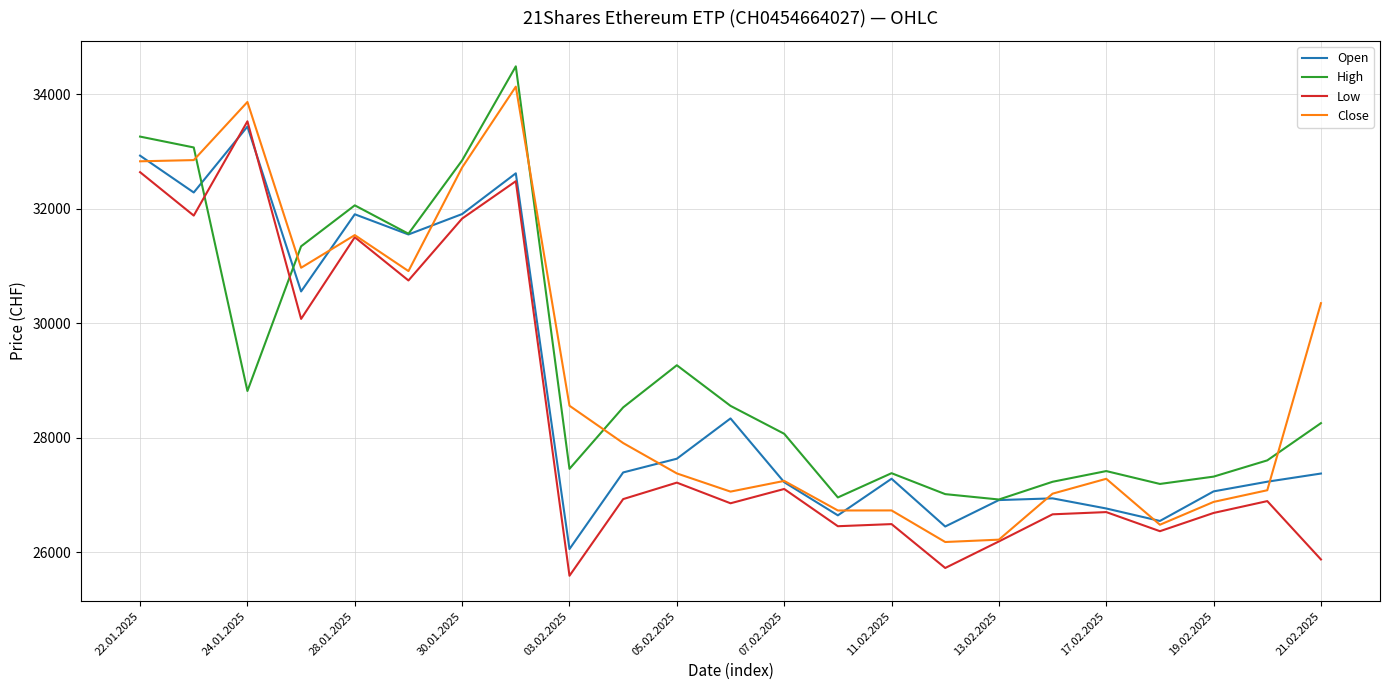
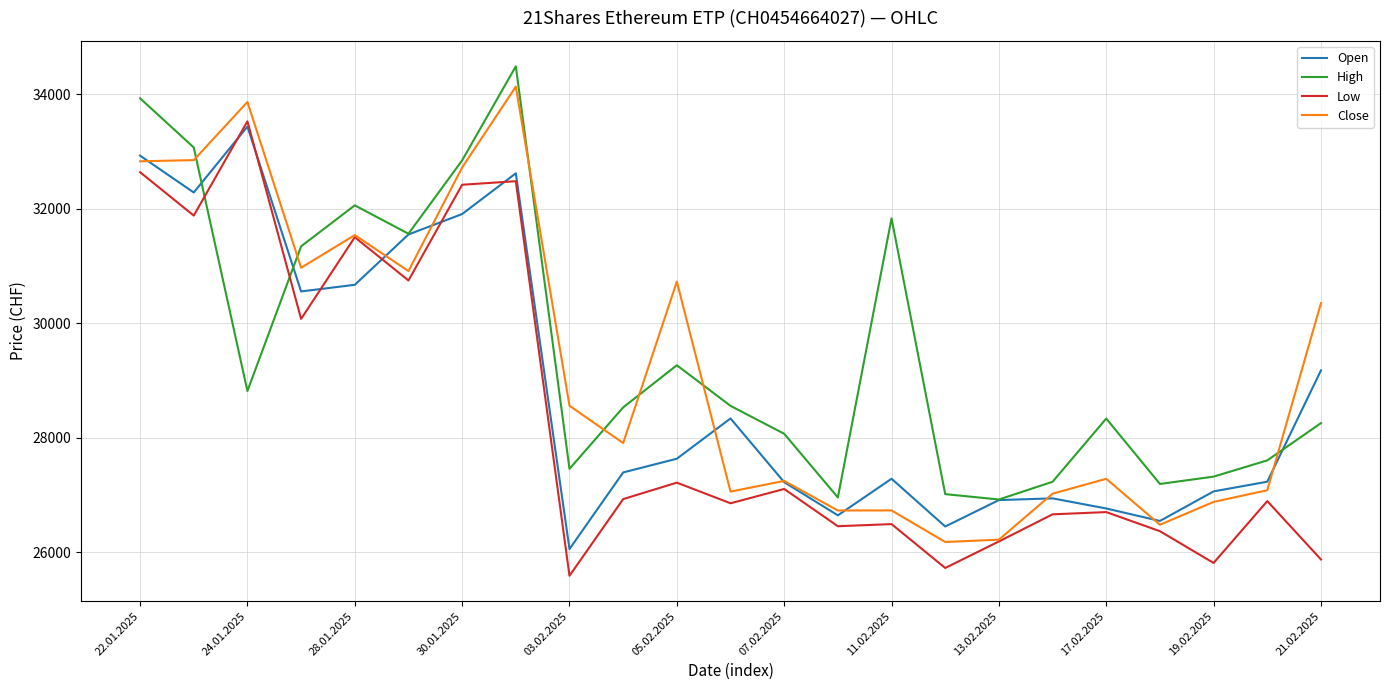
High, 22.01.2025: 33300 -> 33900
Open, 28.01.2025: 31900 -> 30700
Low, 30.01.2025: 31800 -> 32400
Close, 05.02.2025: 27400 -> 30700
High, 11.02.2025: 27400 -> 31800
High, 17.02.2025: 27400 -> 28300
Low, 19.02.2025: 26700 -> 25800
Open, 21.02.2025: 27400 -> 29200
